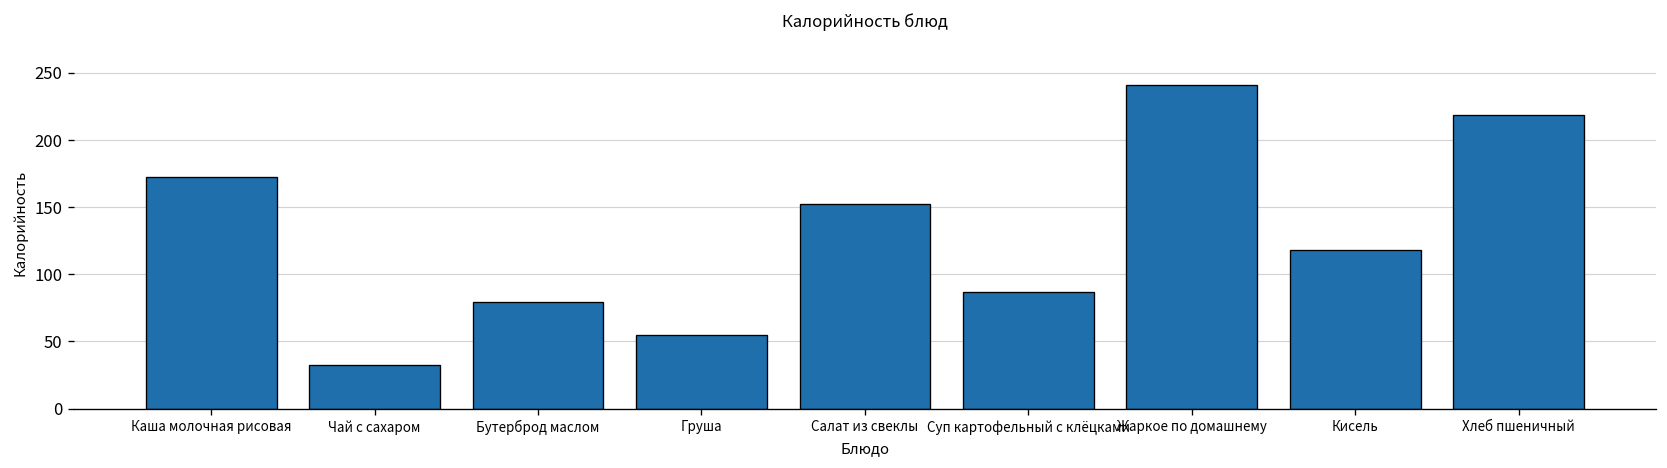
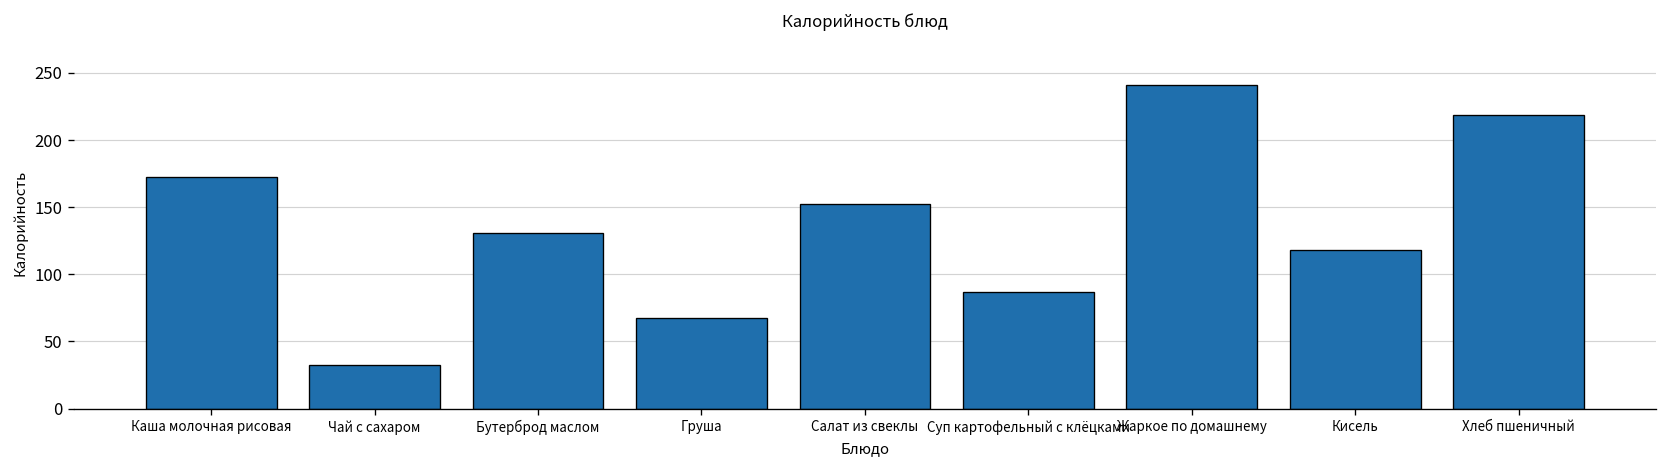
Бутерброд маслом: 80 -> 131
Груша: 55 -> 68
